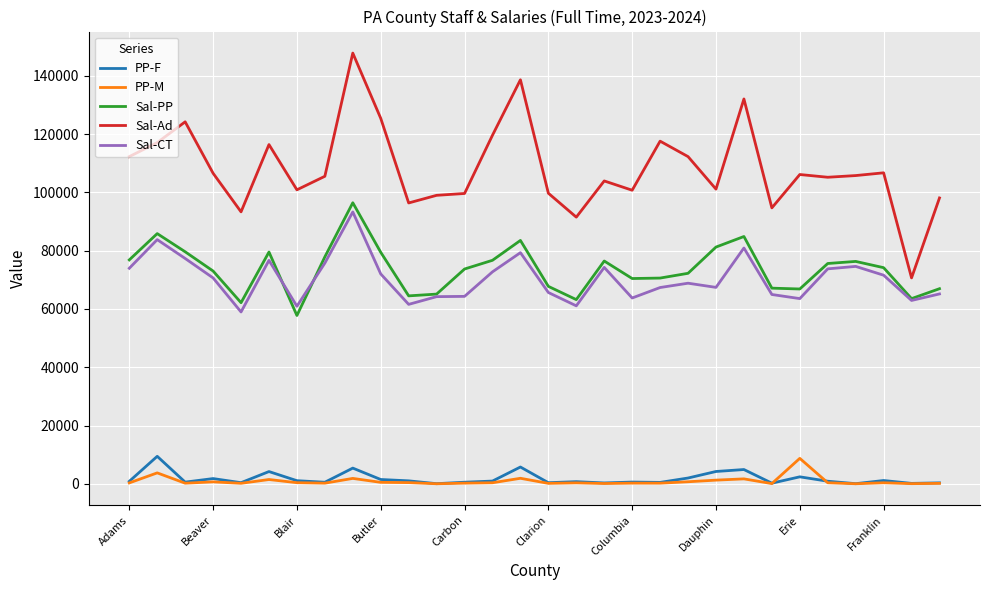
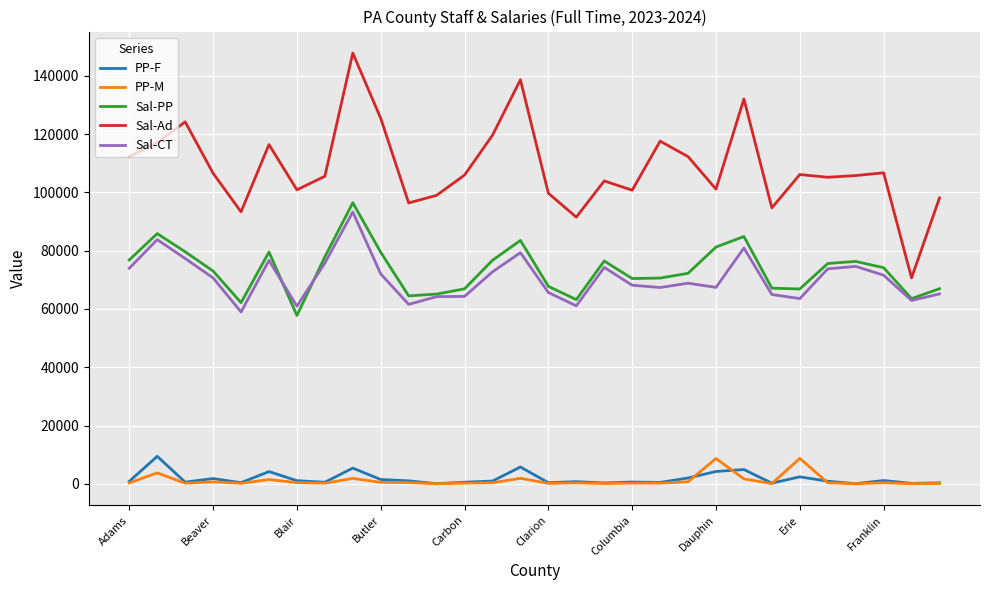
Sal-PP, Carbon: 74000 -> 67000
Sal-Ad, Carbon: 100000 -> 106000
Sal-CT, Columbia: 64000 -> 68000
PP-M, Dauphin: 1000 -> 9000
